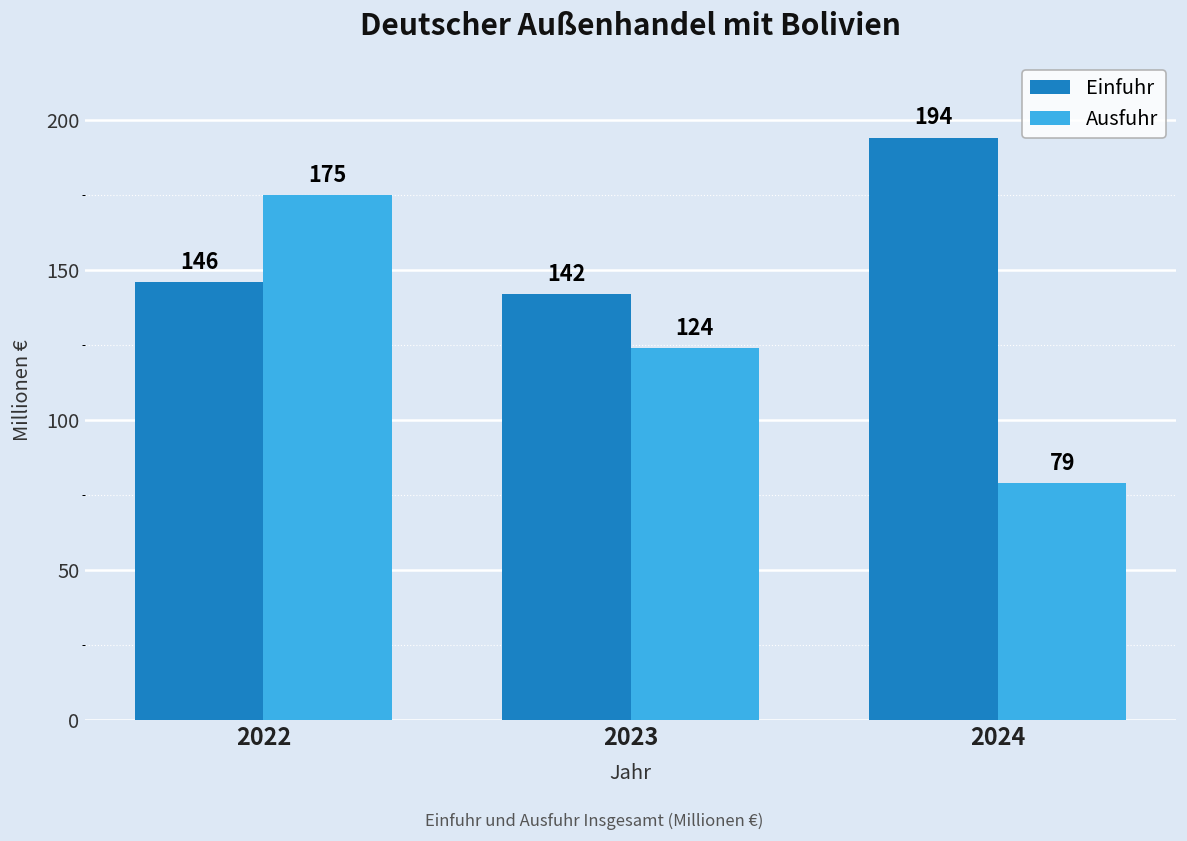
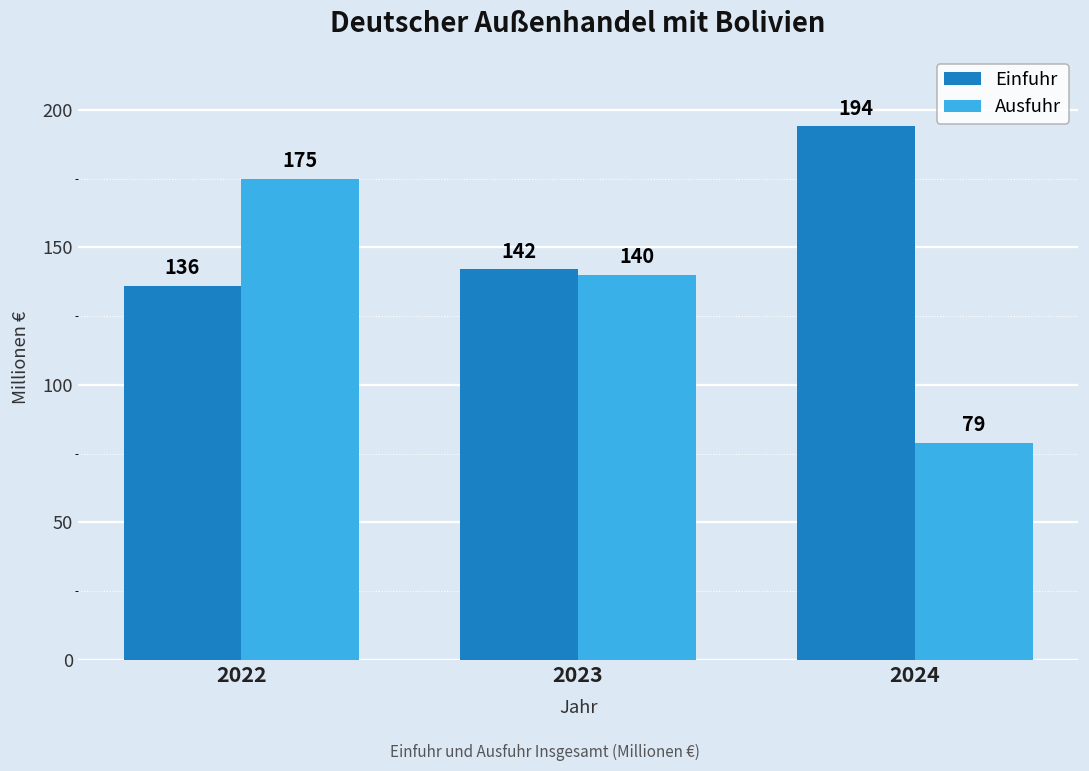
Einfuhr, 2022: 146 -> 136
Ausfuhr, 2023: 124 -> 140
